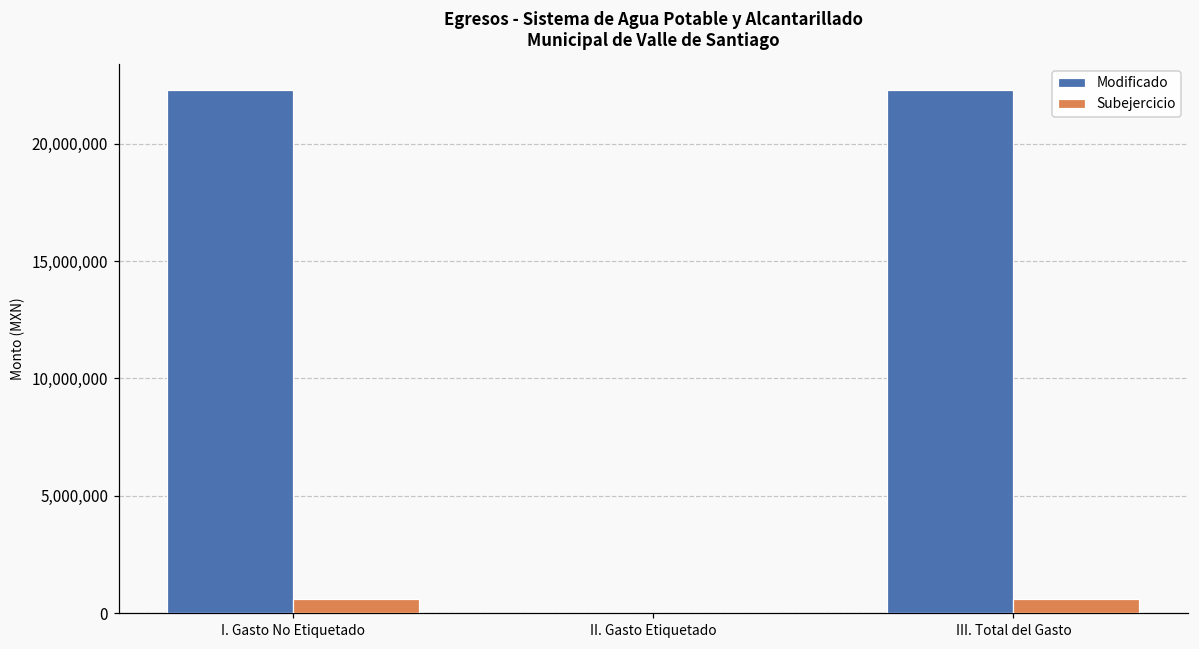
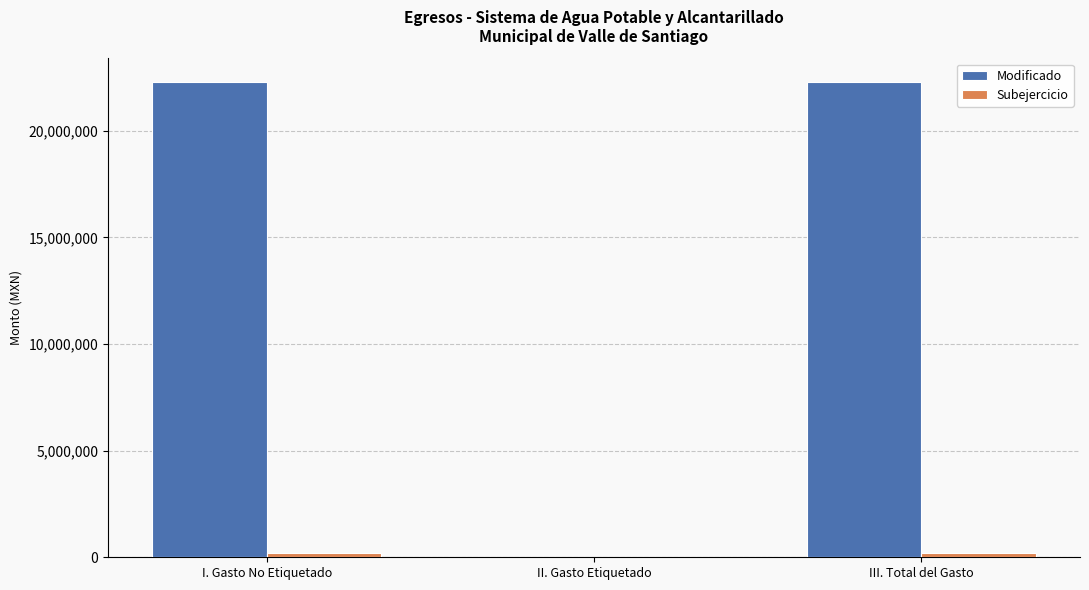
Subejercicio, I. Gasto No Etiquetado: 600,000 -> 200,000
Subejercicio, III. Total del Gasto: 600,000 -> 200,000
